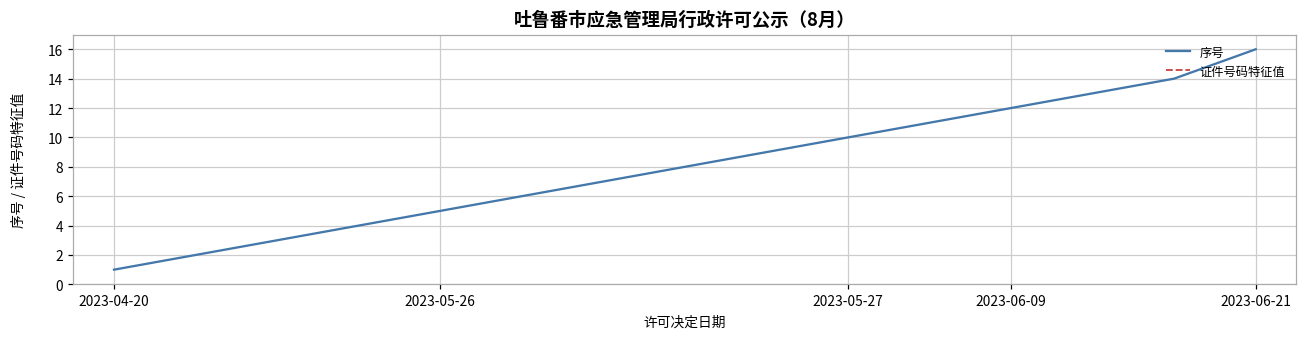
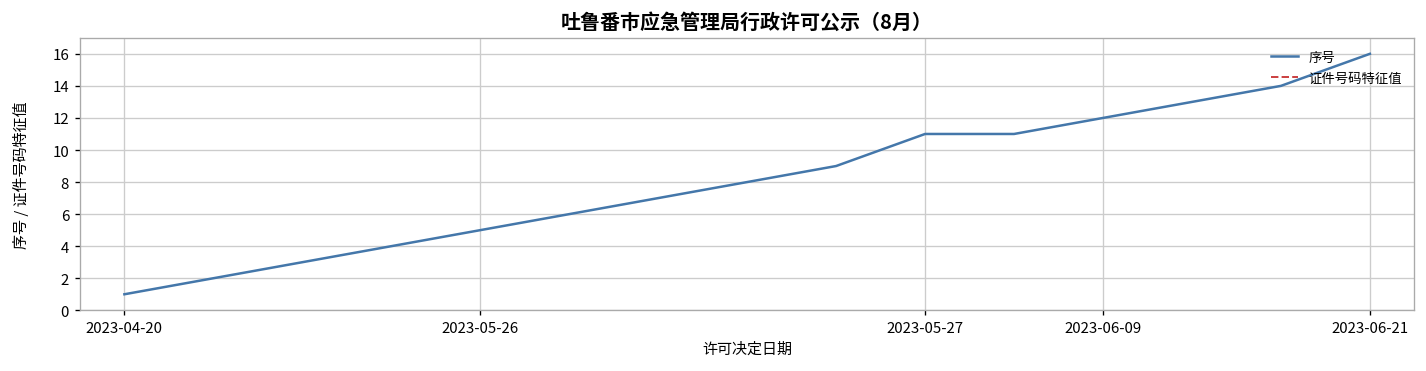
序号, 2023-05-27: 10 -> 11
